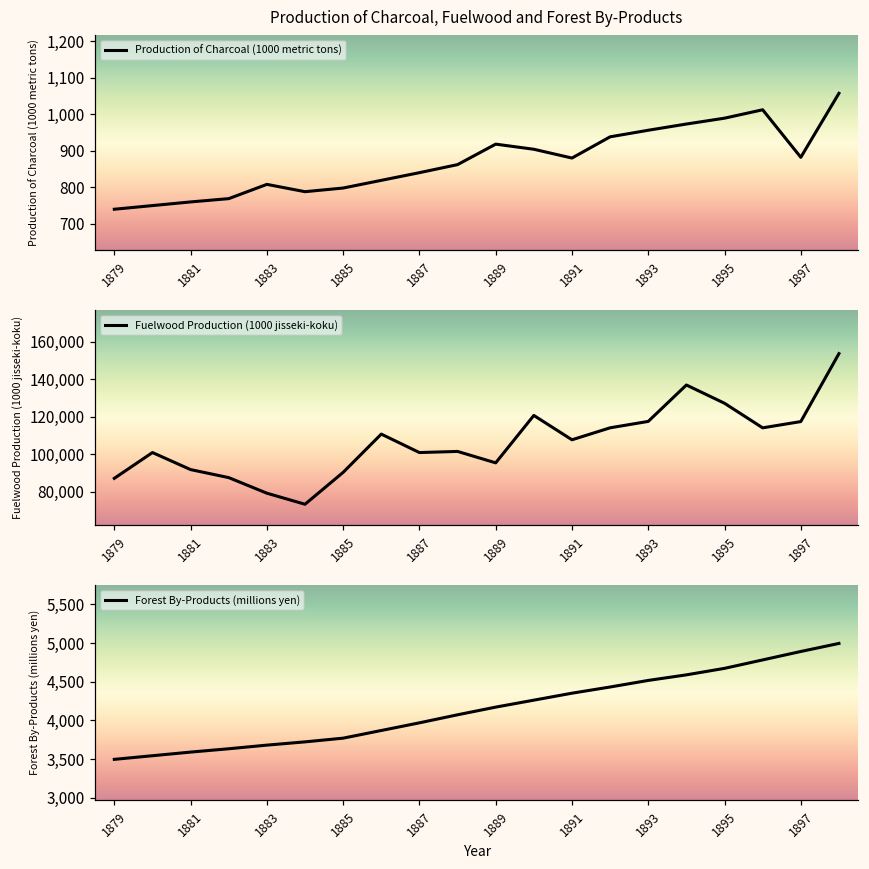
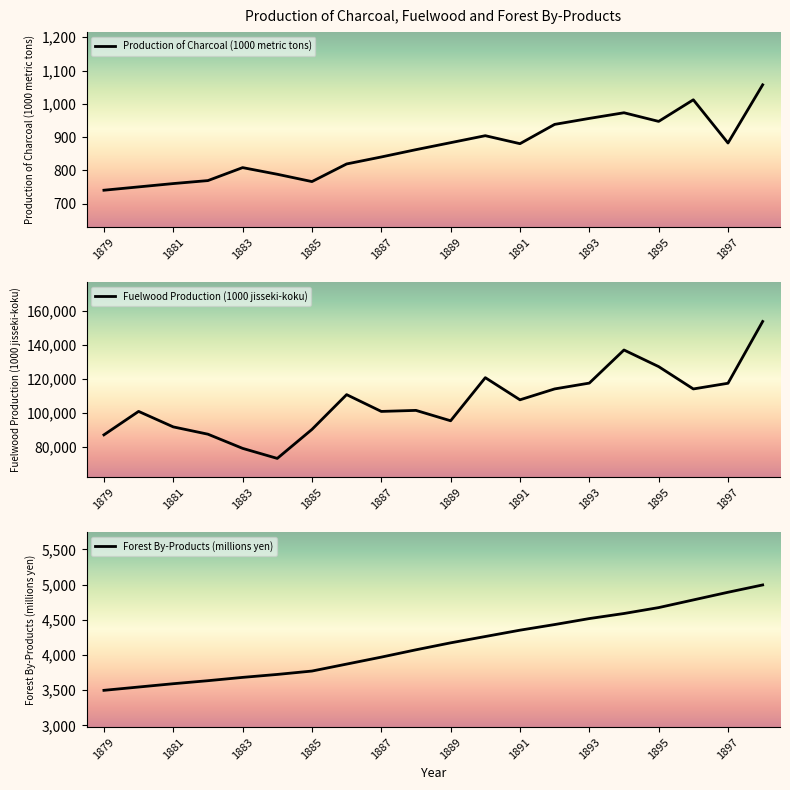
Production of Charcoal, Fuelwood and Forest By-Products, 1885: 800 -> 770
Production of Charcoal, Fuelwood and Forest By-Products, 1889: 920 -> 880
Production of Charcoal, Fuelwood and Forest By-Products, 1895: 990 -> 950
